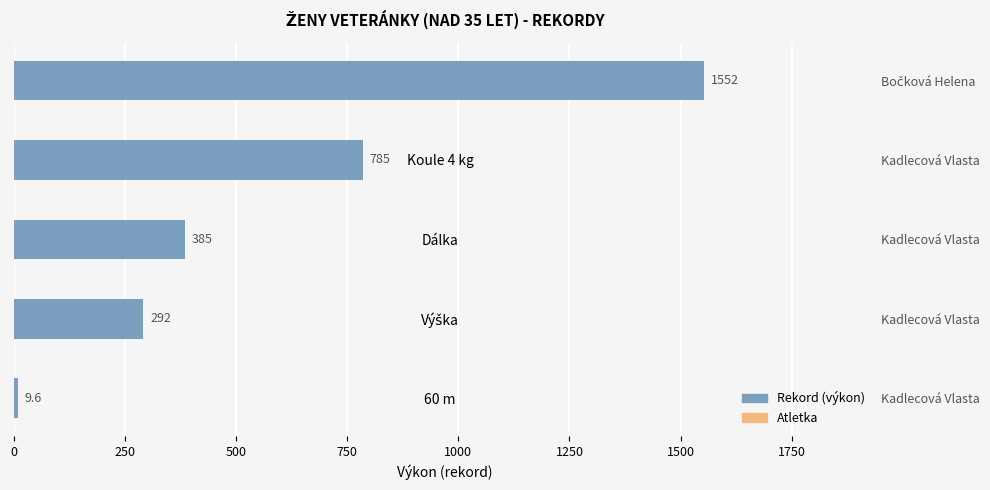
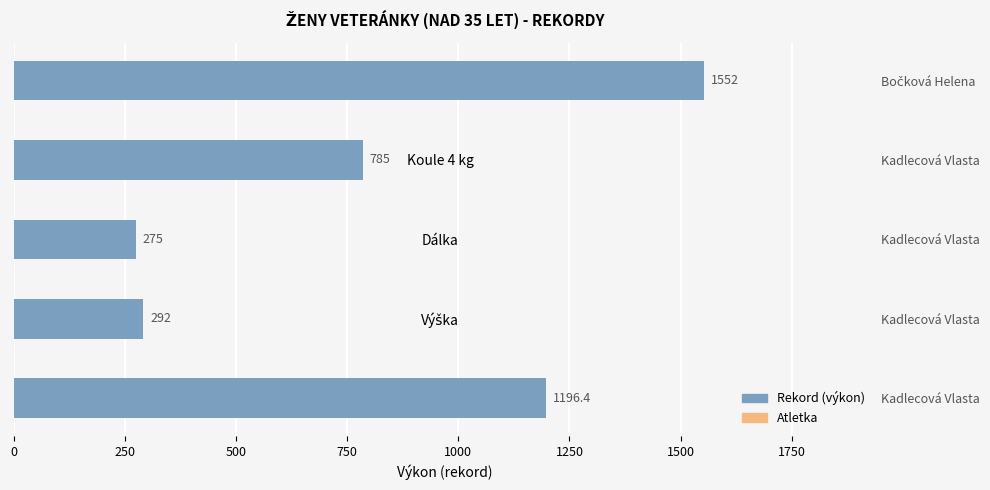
Dálka: 385 -> 275
Kadlecová Vlasta: 9.6 -> 1196.4
